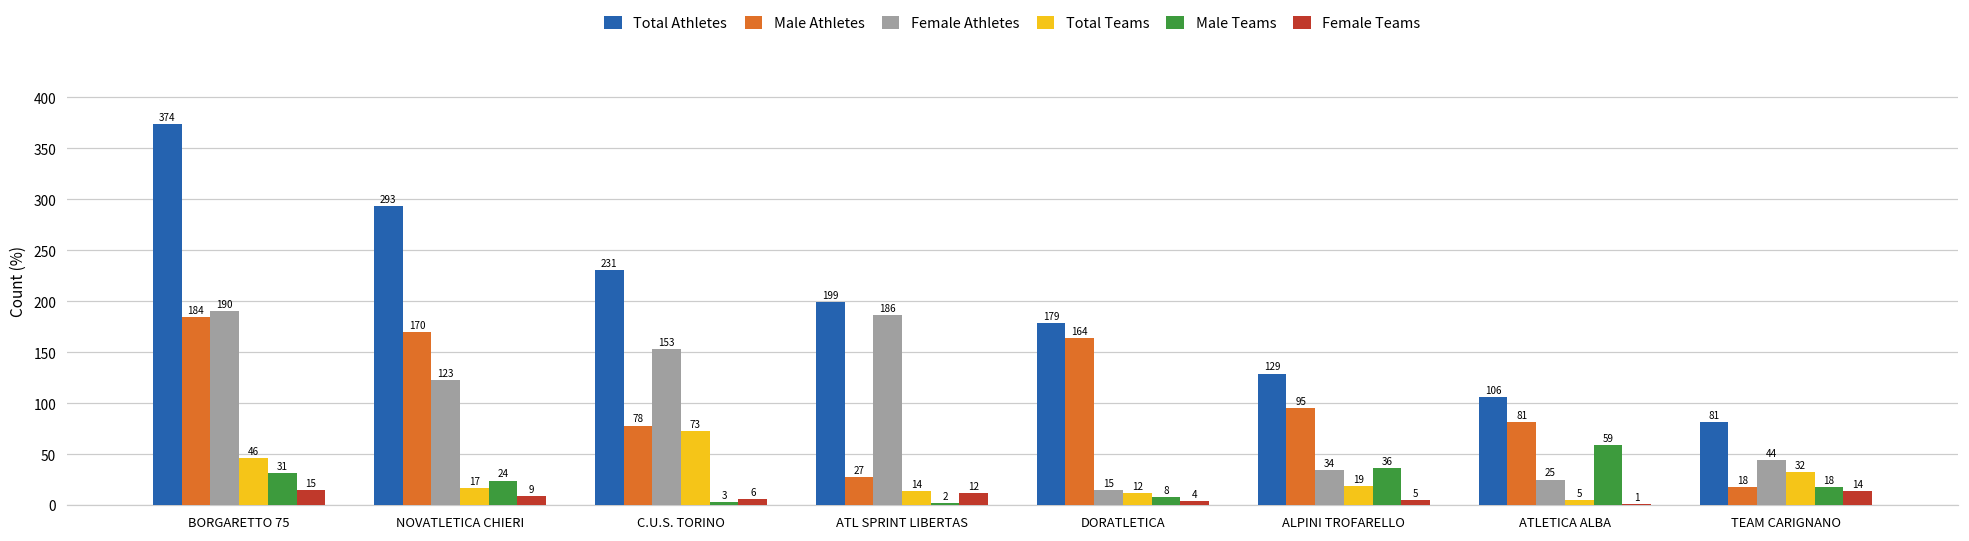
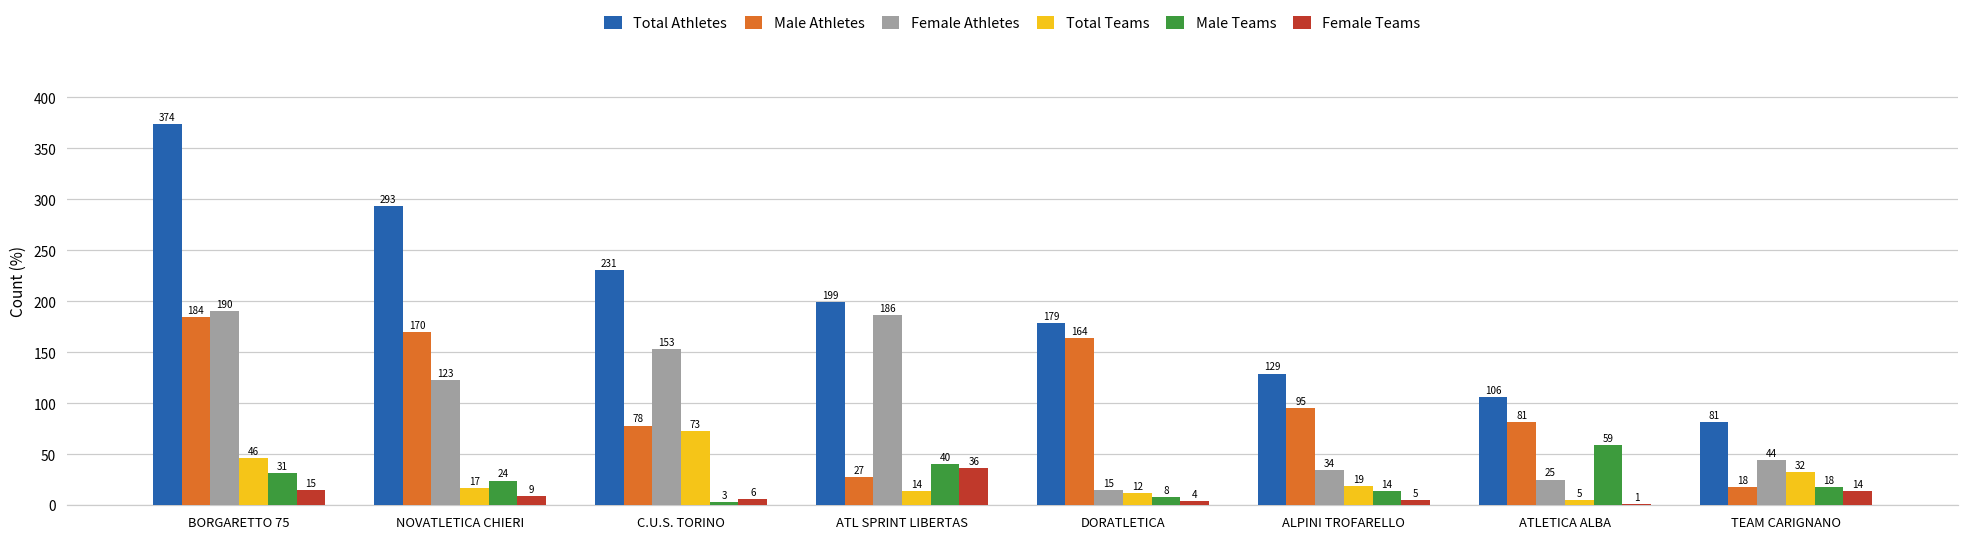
Male Teams, ATL SPRINT LIBERTAS: 2 -> 40
Female Teams, ATL SPRINT LIBERTAS: 12 -> 36
Male Teams, ALPINI TROFARELLO: 36 -> 14
